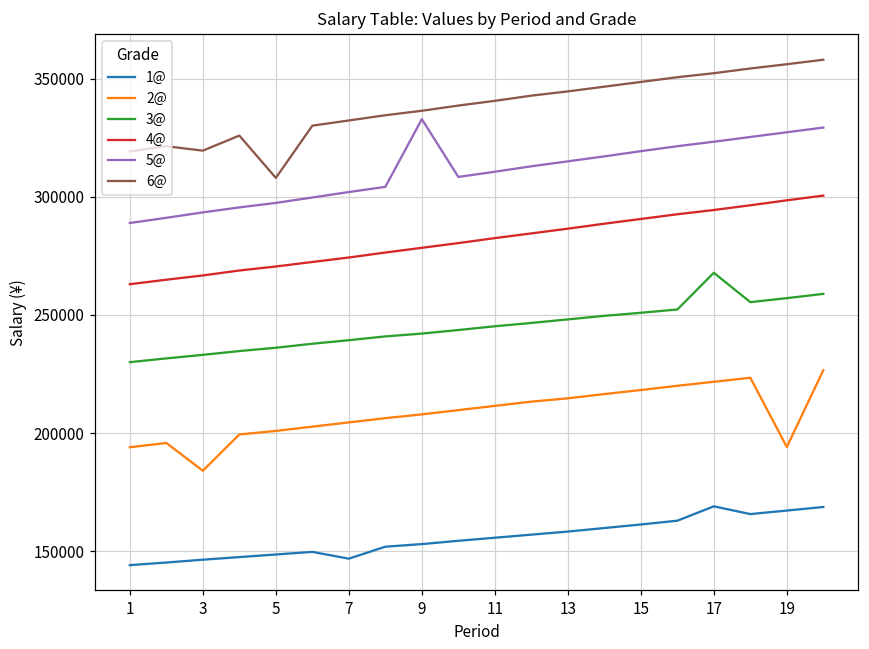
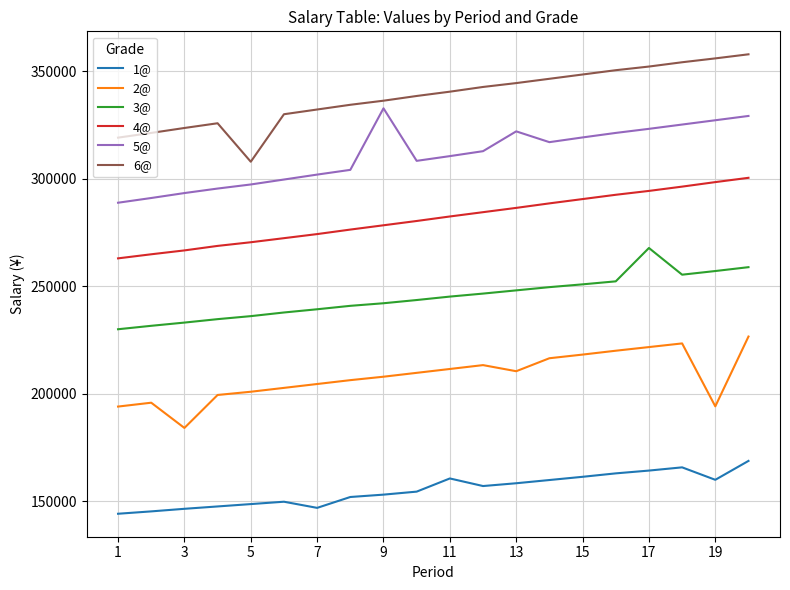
6@, 3: 320000 -> 324000
1@, 11: 156000 -> 161000
2@, 13: 215000 -> 210000
5@, 13: 315000 -> 322000
1@, 17: 169000 -> 164000
1@, 19: 167000 -> 160000
